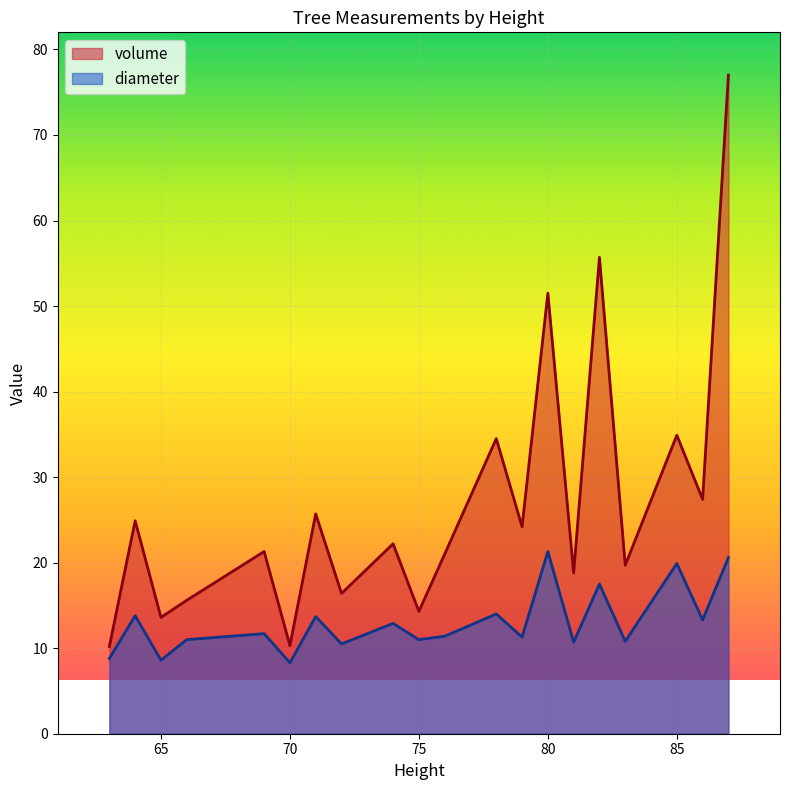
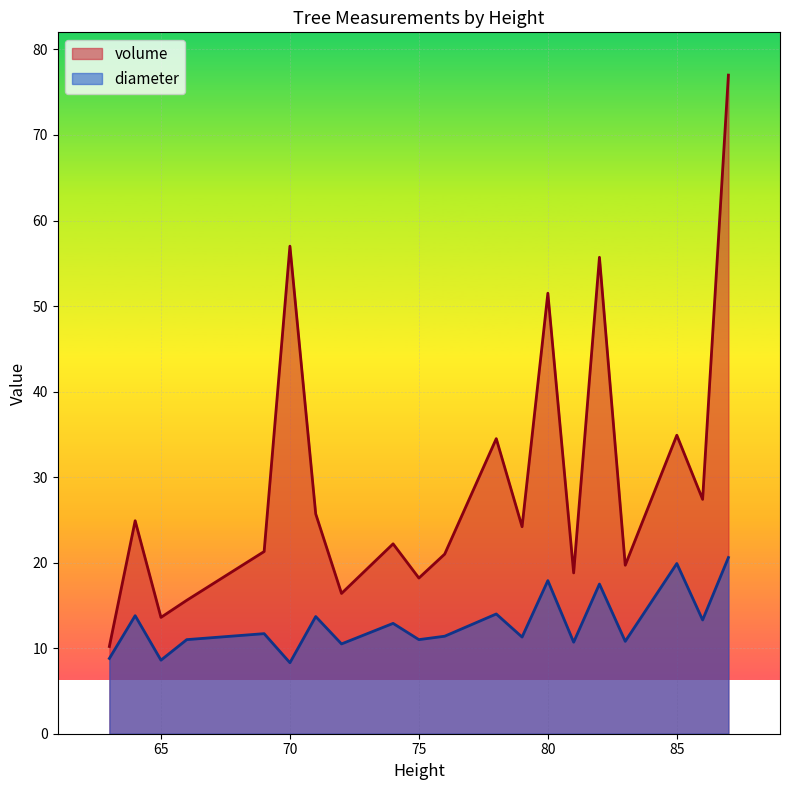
volume, 70: 10 -> 57
volume, 75: 14 -> 18
diameter, 80: 21 -> 18
